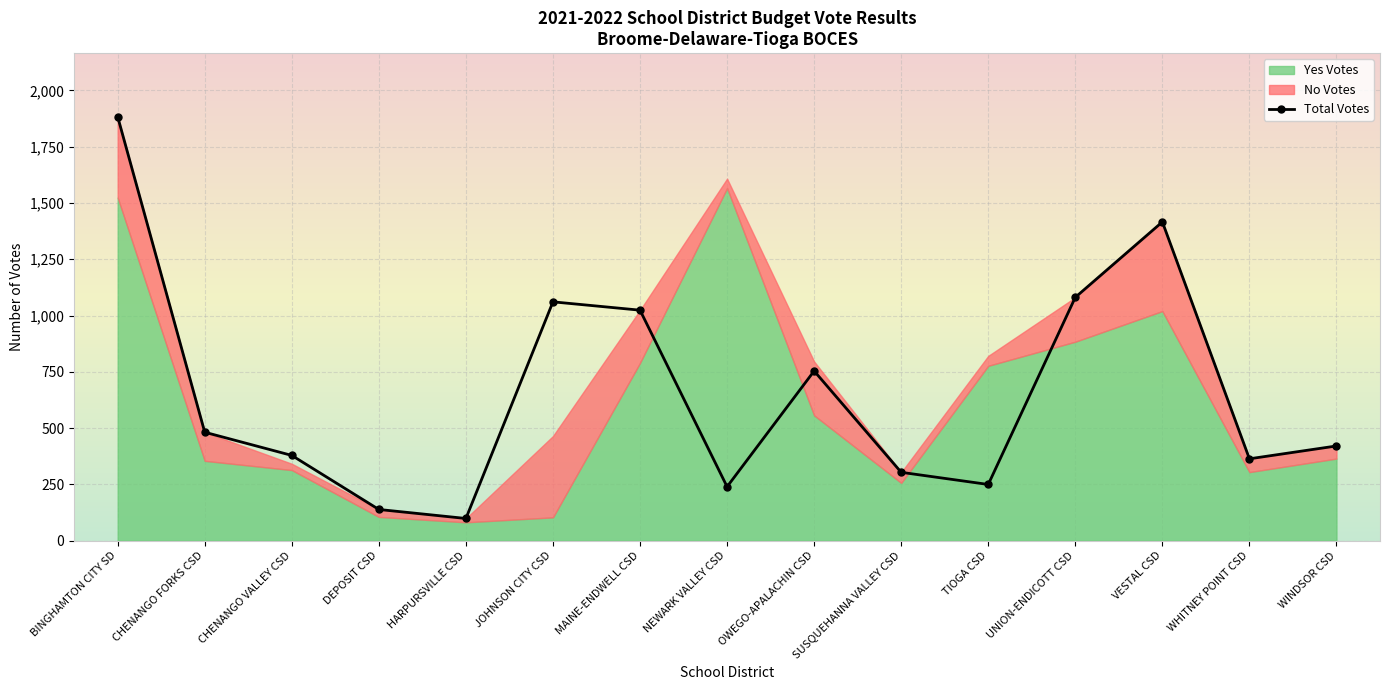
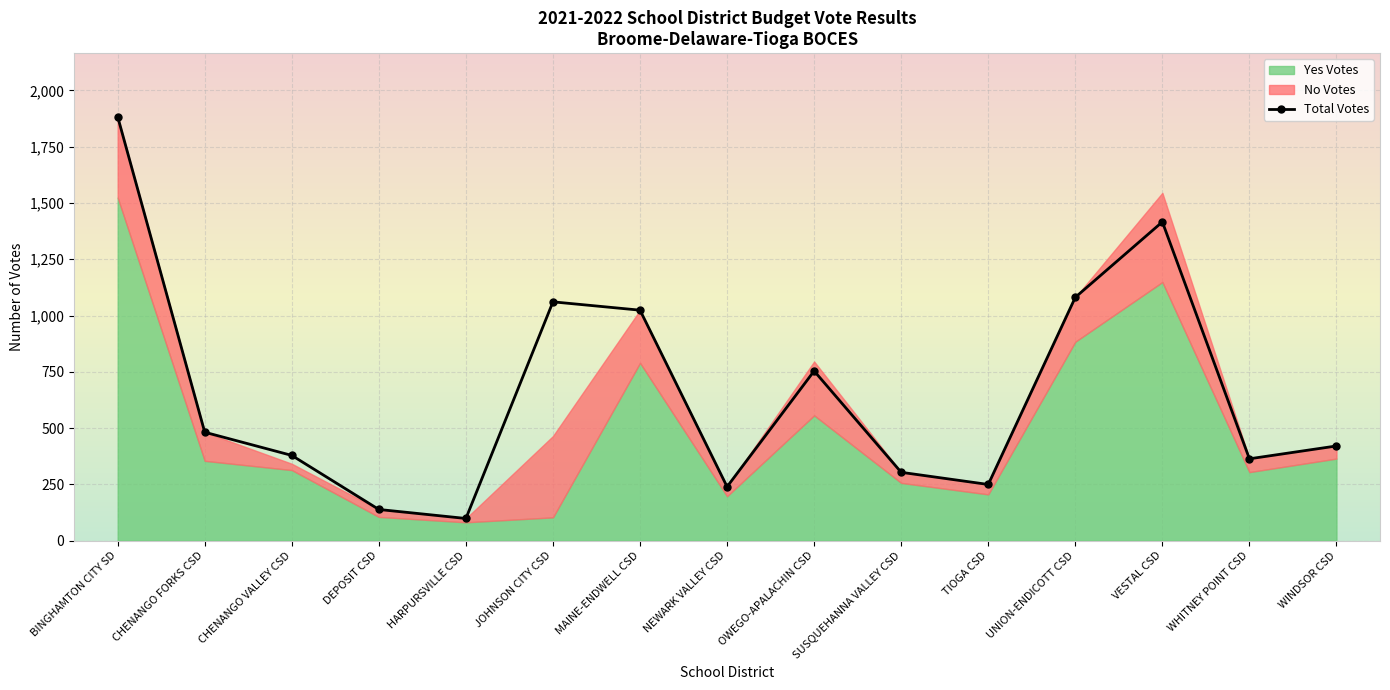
Yes Votes, NEWARK VALLEY CSD: 1,570 -> 200
Yes Votes, TIOGA CSD: 780 -> 210
Yes Votes, VESTAL CSD: 1,020 -> 1,150
